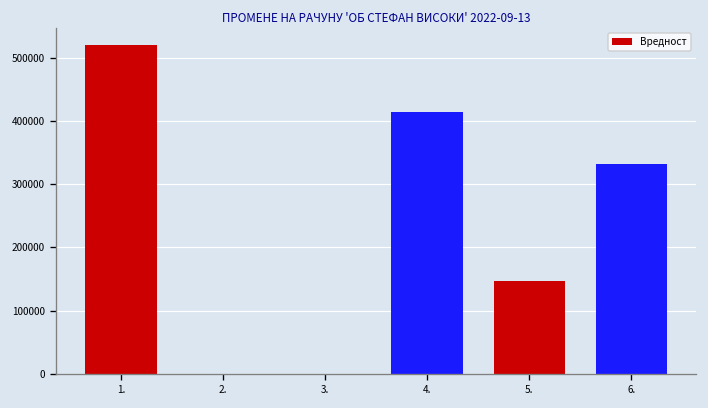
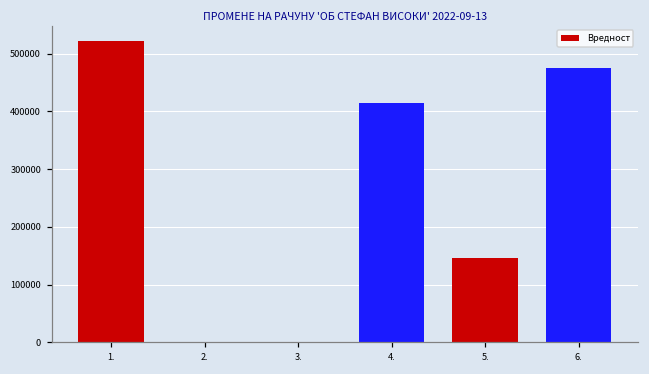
6.: 330000 -> 470000
